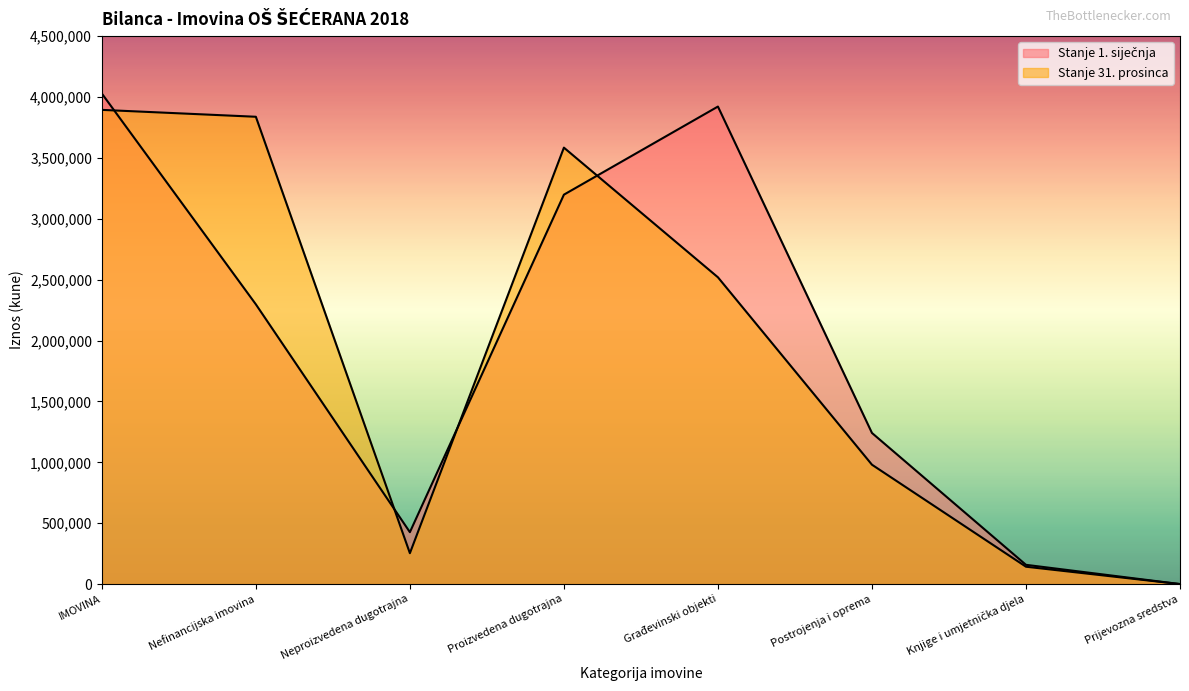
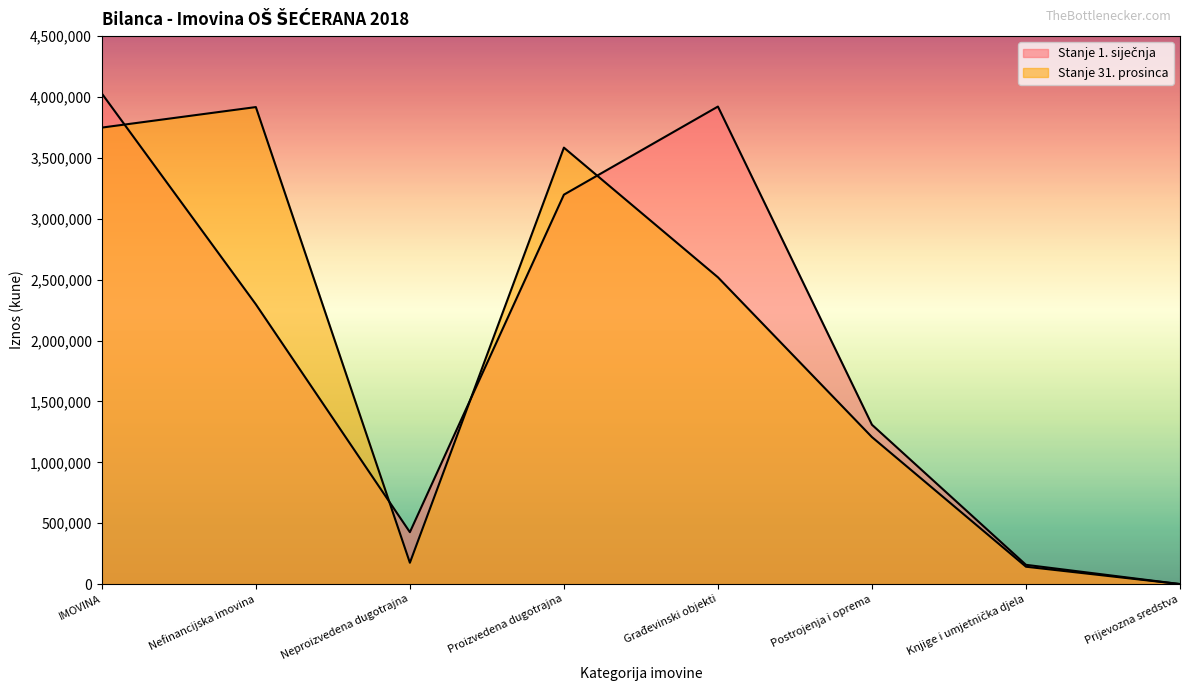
Stanje 31. prosinca, IMOVINA: 3,890,000 -> 3,750,000
Stanje 31. prosinca, Nefinancijska imovina: 3,840,000 -> 3,920,000
Stanje 31. prosinca, Neproizvedena dugotrajna: 250,000 -> 180,000
Stanje 1. siječnja, Postrojenja i oprema: 1,240,000 -> 1,310,000
Stanje 31. prosinca, Postrojenja i oprema: 980,000 -> 1,210,000
